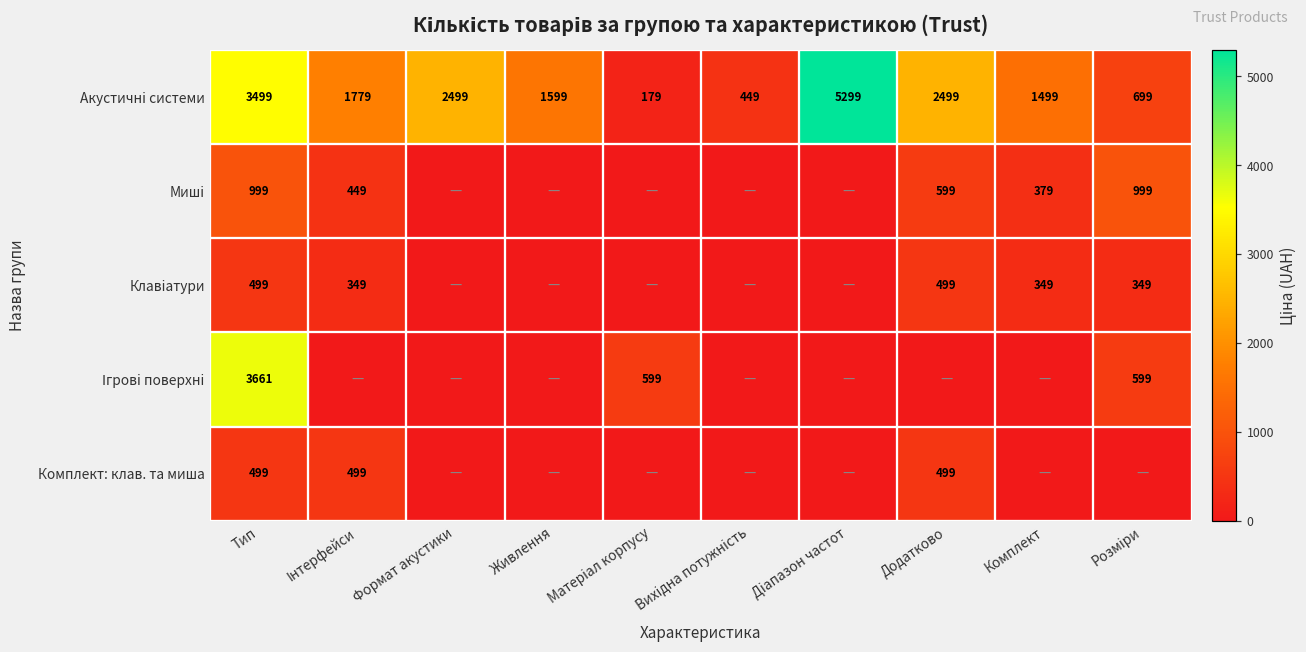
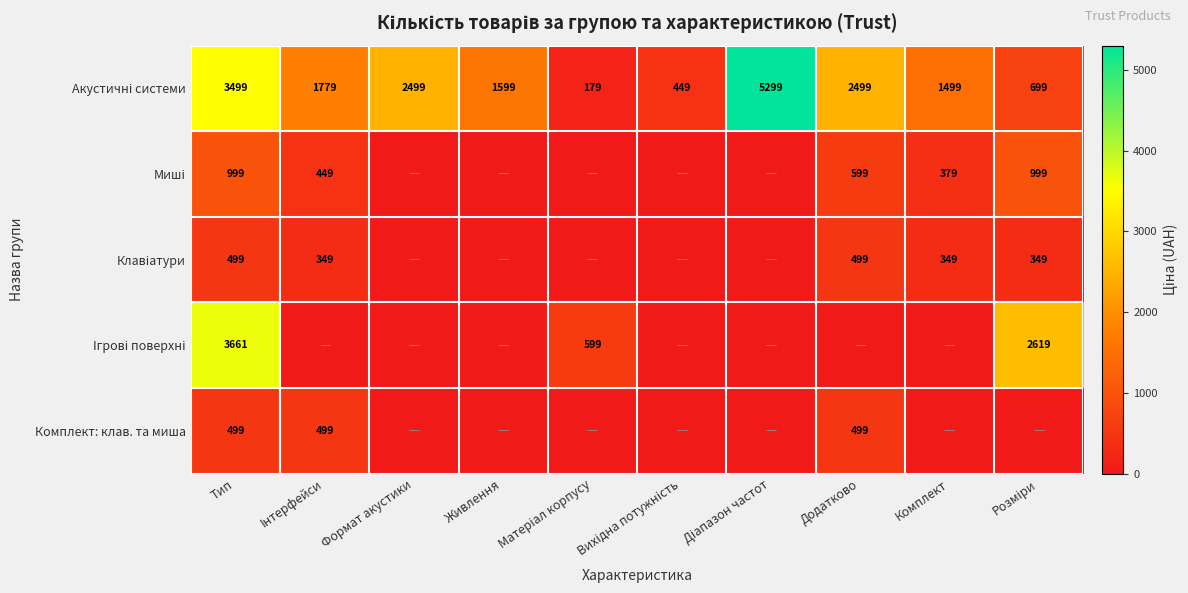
Ігрові поверхні, Розміри: 599 -> 2619
